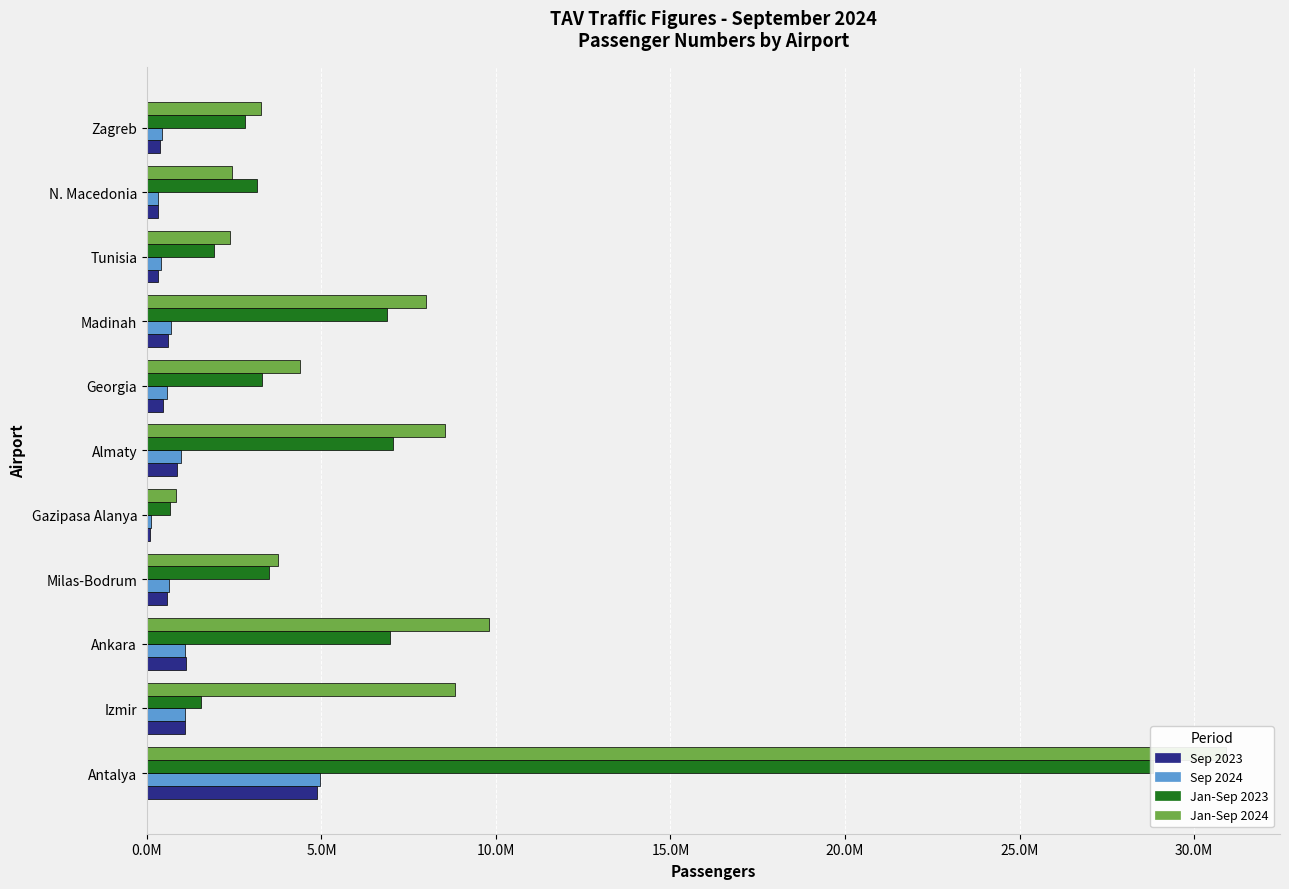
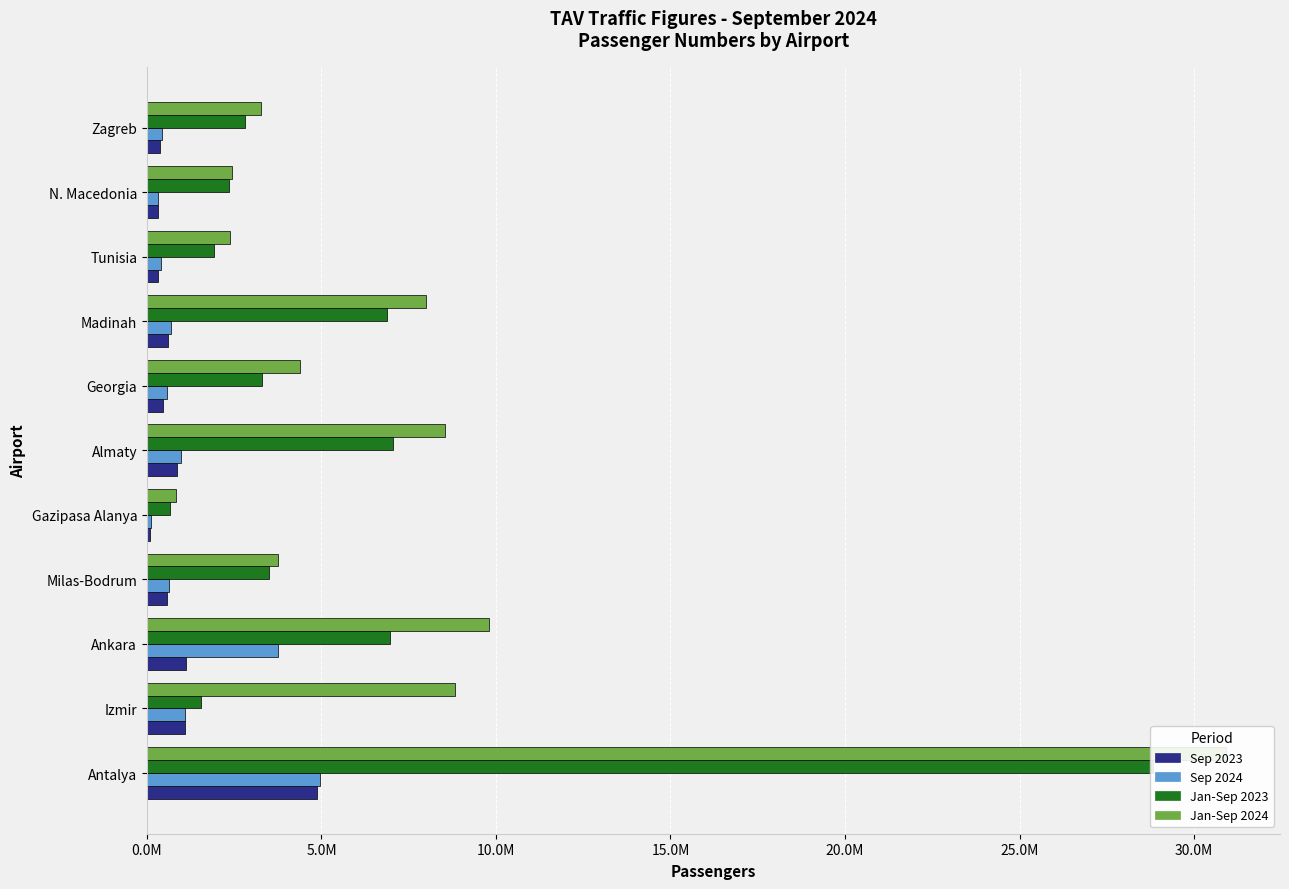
Jan-Sep 2023, N. Macedonia: 3100000 -> 2400000
Sep 2024, Ankara: 1100000 -> 3800000
